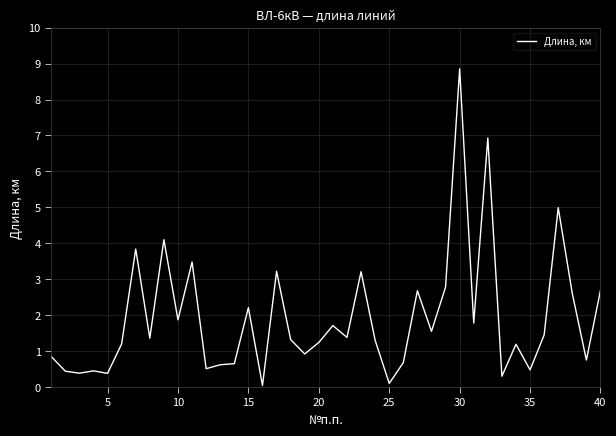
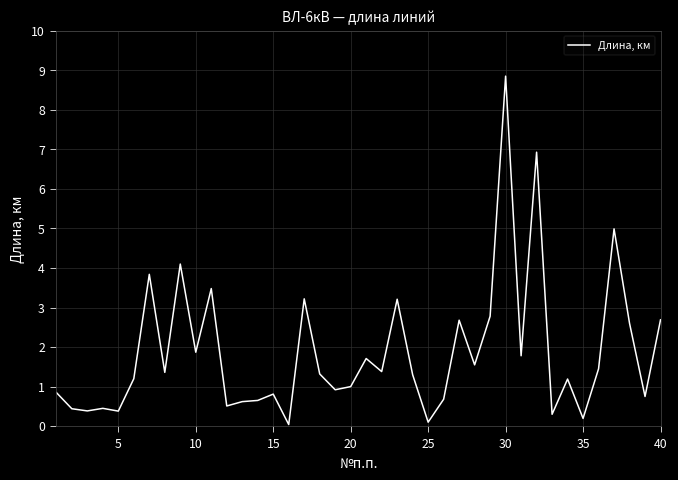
15: 2.2 -> 0.8
20: 1.2 -> 1.0
35: 0.5 -> 0.2
